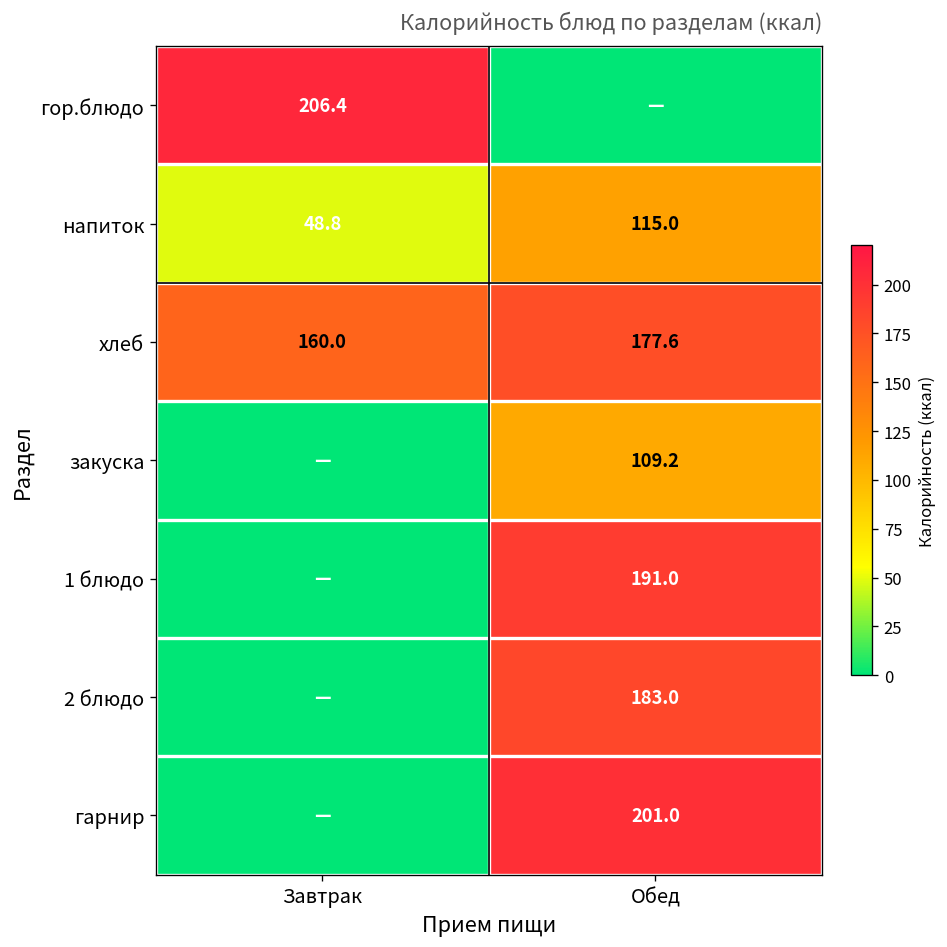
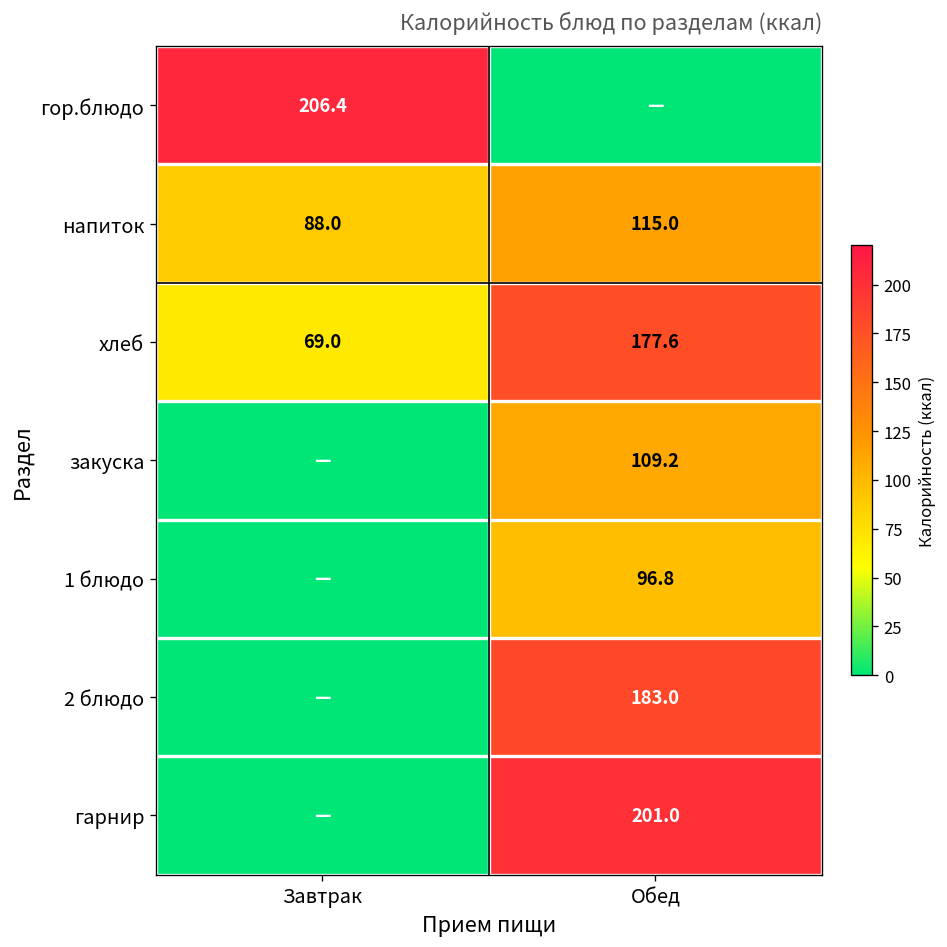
напиток, Завтрак: 48.8 -> 88.0
хлеб, Завтрак: 160.0 -> 69.0
1 блюдо, Обед: 191.0 -> 96.8
